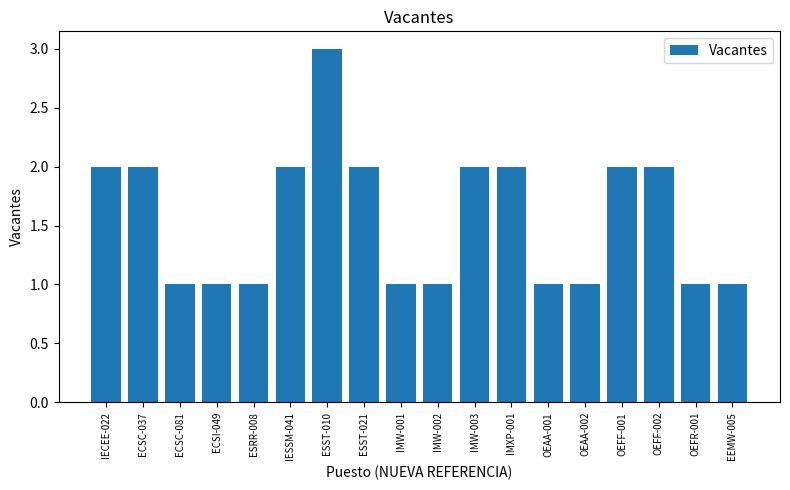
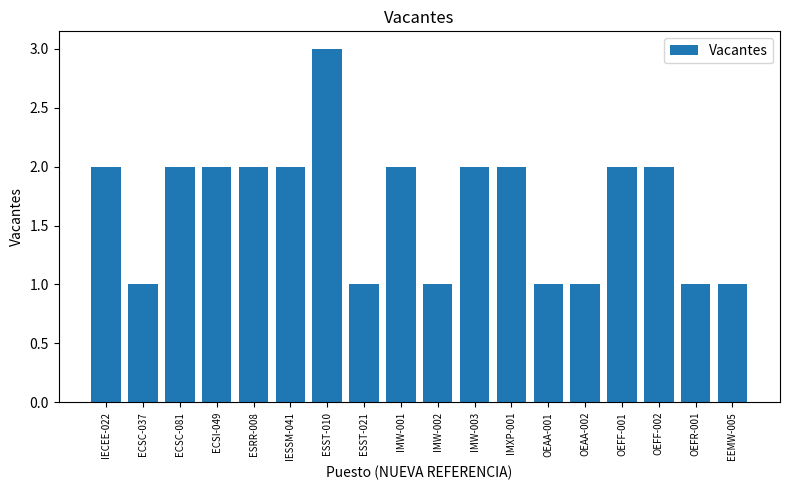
ECSC-037: 2 -> 1
ECSC-081: 1 -> 2
ECSI-049: 1 -> 2
ESRR-008: 1 -> 2
ESST-021: 2 -> 1
IMW-001: 1 -> 2
